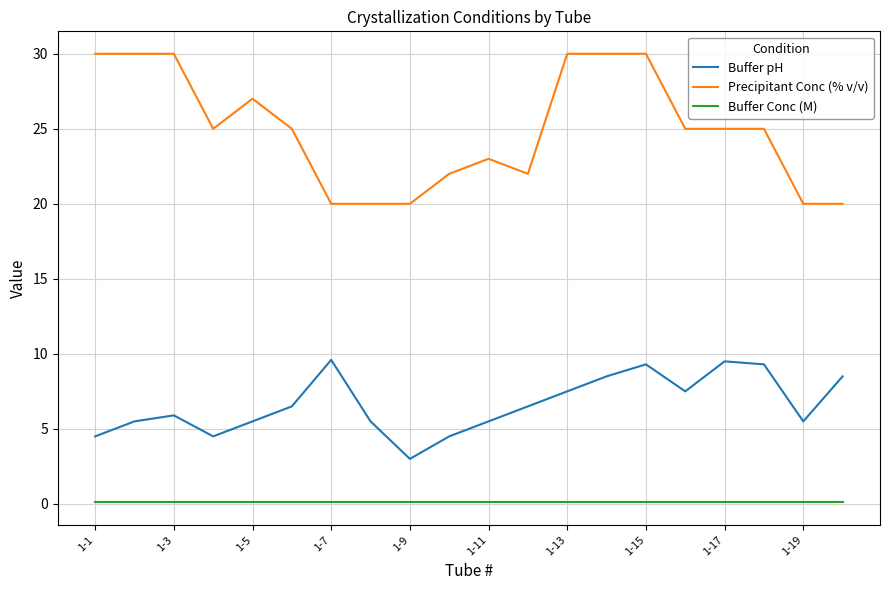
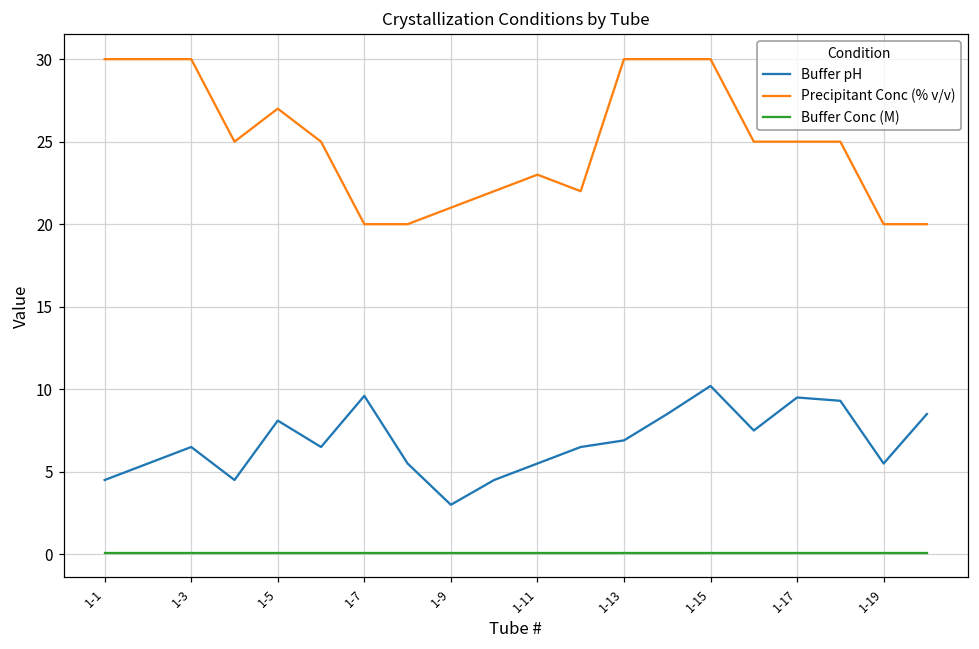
Buffer pH, 1-3: 5.9 -> 6.5
Buffer pH, 1-5: 5.5 -> 8.1
Precipitant Conc (% v/v), 1-9: 20 -> 21
Buffer pH, 1-13: 7.5 -> 6.9
Buffer pH, 1-15: 9.3 -> 10.2
